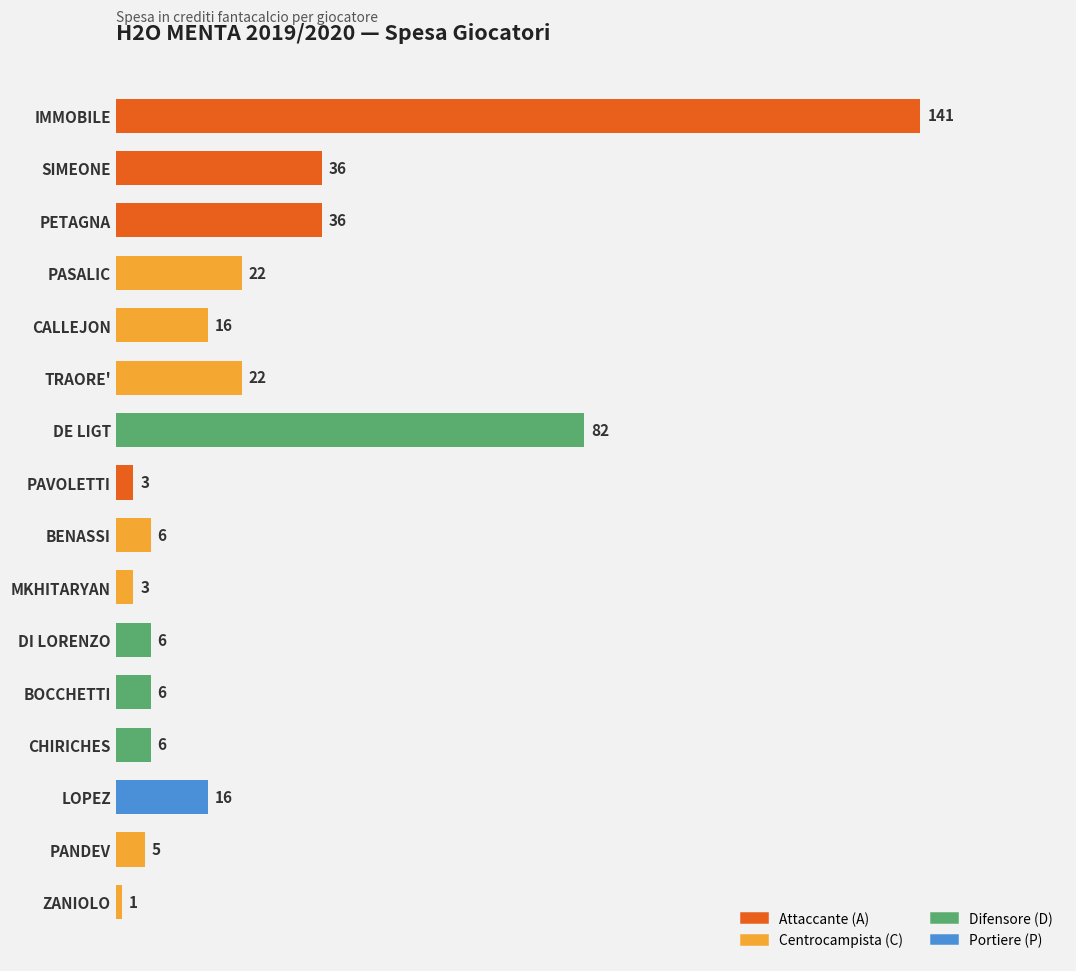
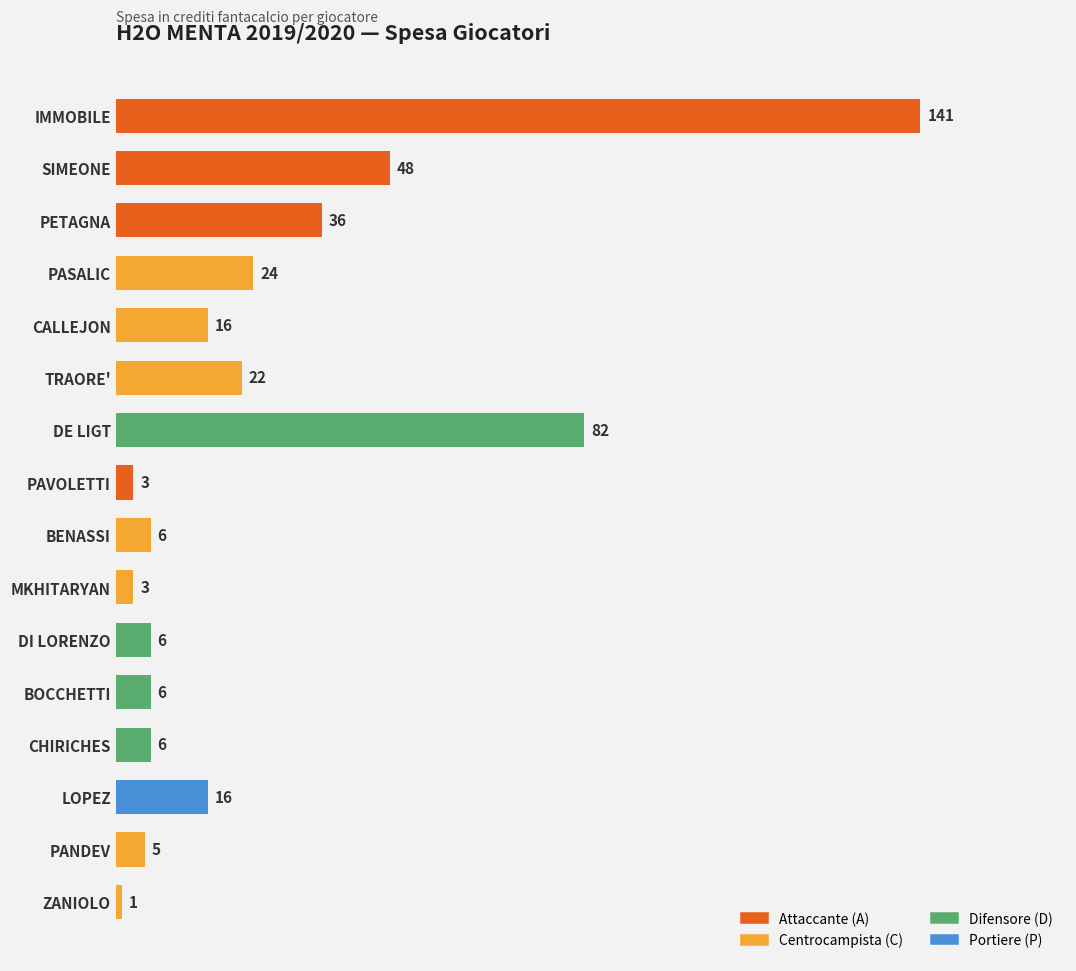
SIMEONE: 36 -> 48
PASALIC: 22 -> 24
